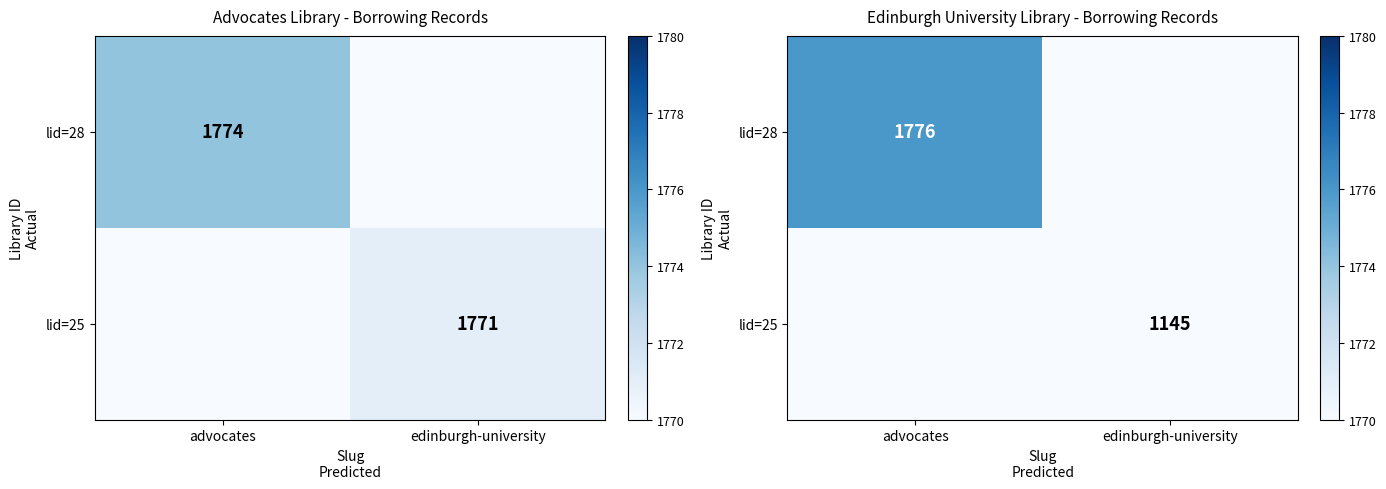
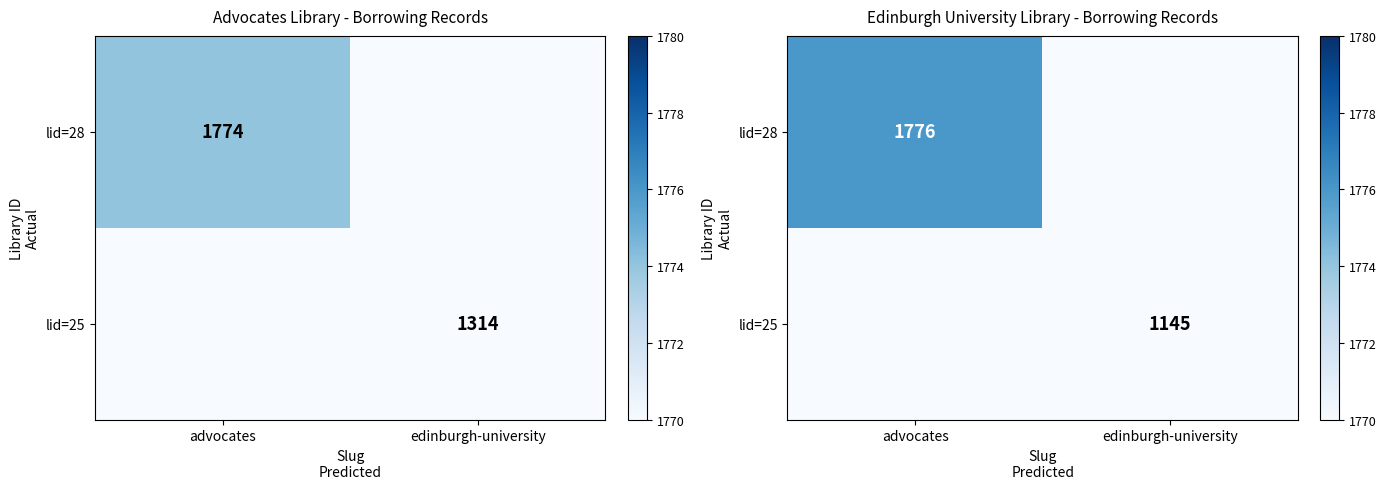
Advocates Library - Borrowing Records, lid=25, edinburgh-university: 1771 -> 1314
